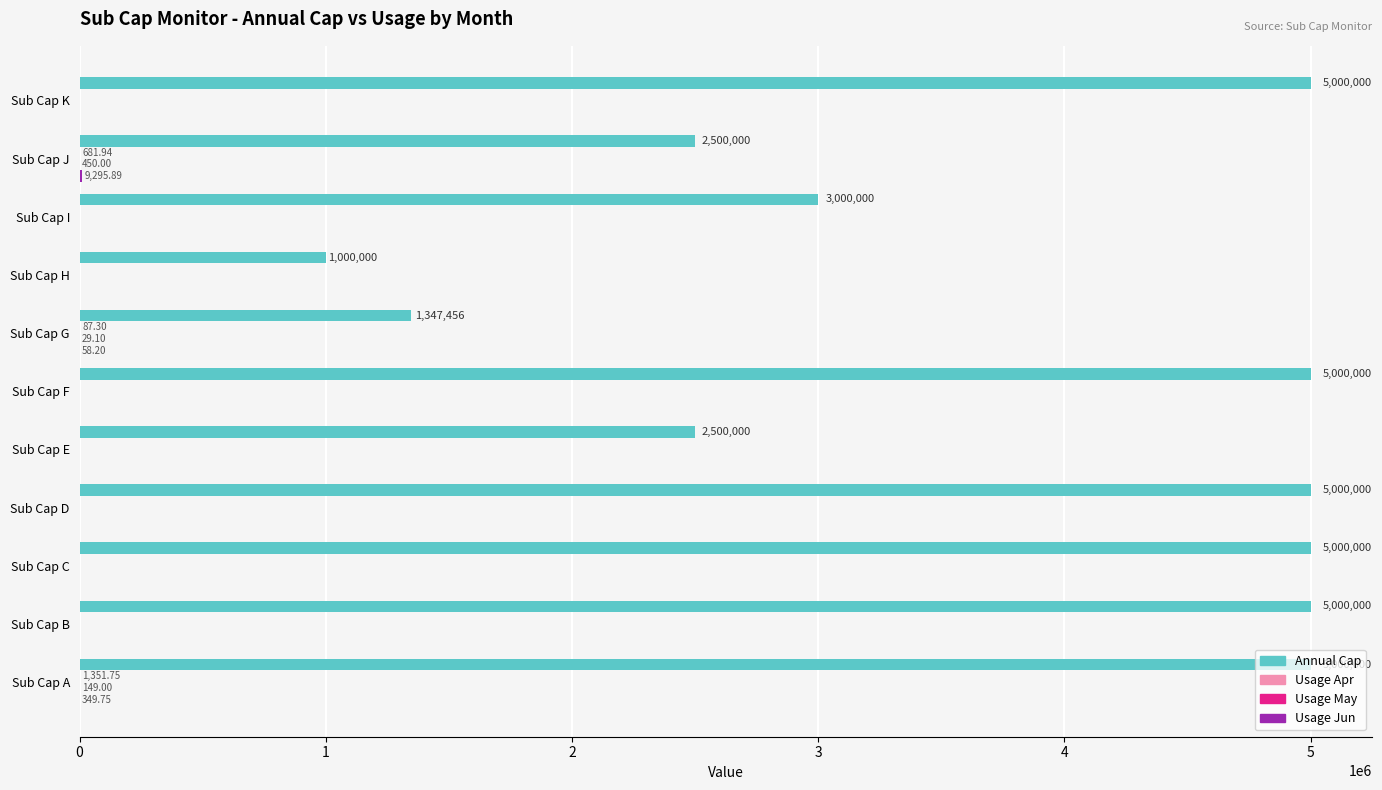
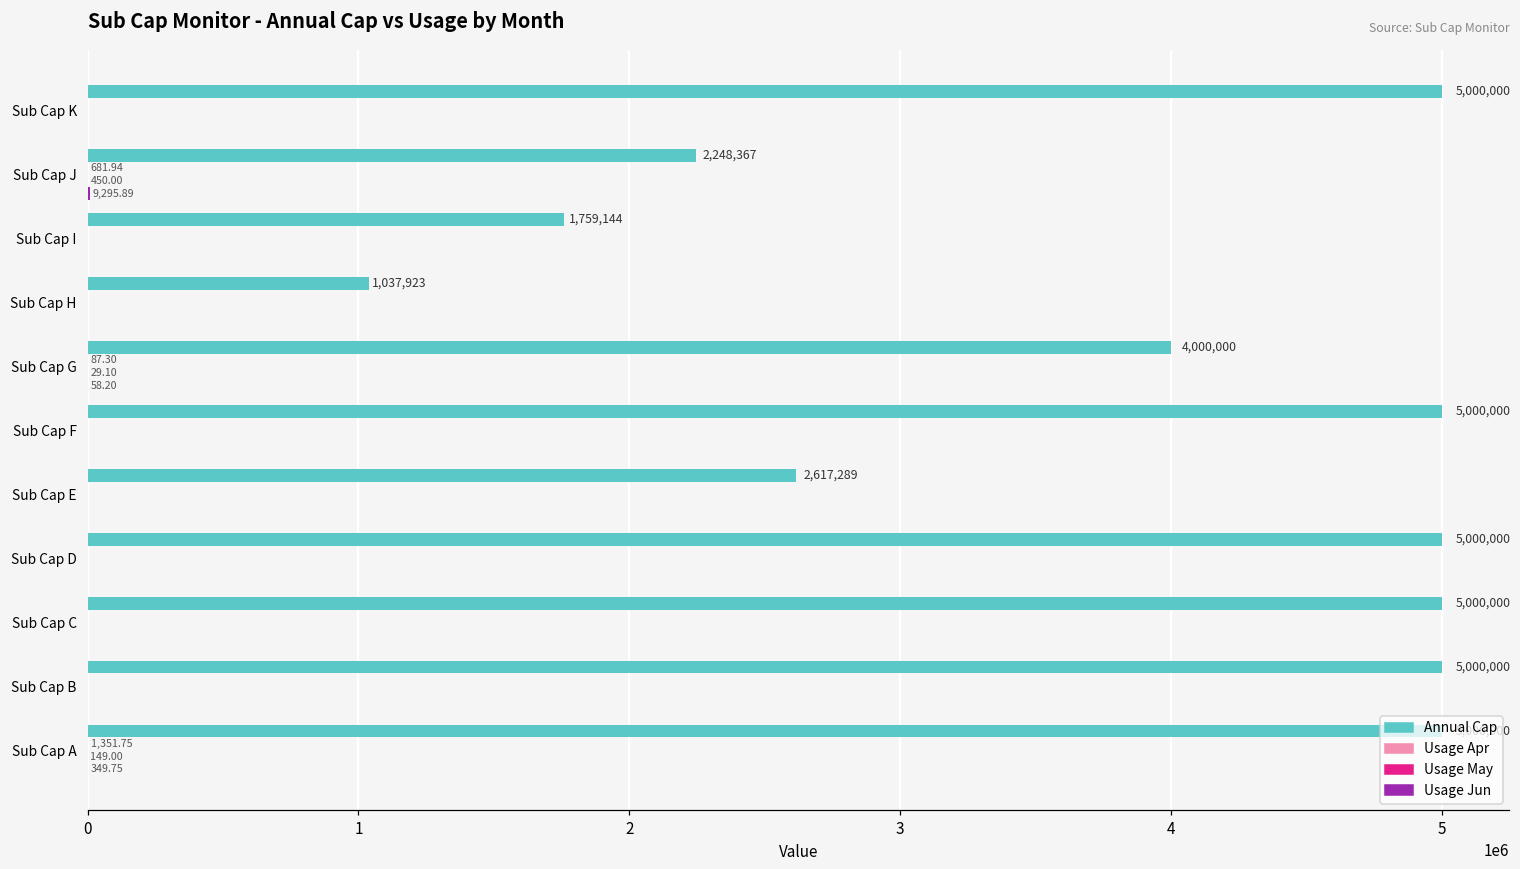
Annual Cap, Sub Cap J: 2,500,000 -> 2,248,367
Annual Cap, Sub Cap I: 3,000,000 -> 1,759,144
Annual Cap, Sub Cap H: 1,000,000 -> 1,037,923
Annual Cap, Sub Cap G: 1,347,456 -> 4,000,000
Annual Cap, Sub Cap E: 2,500,000 -> 2,617,289
